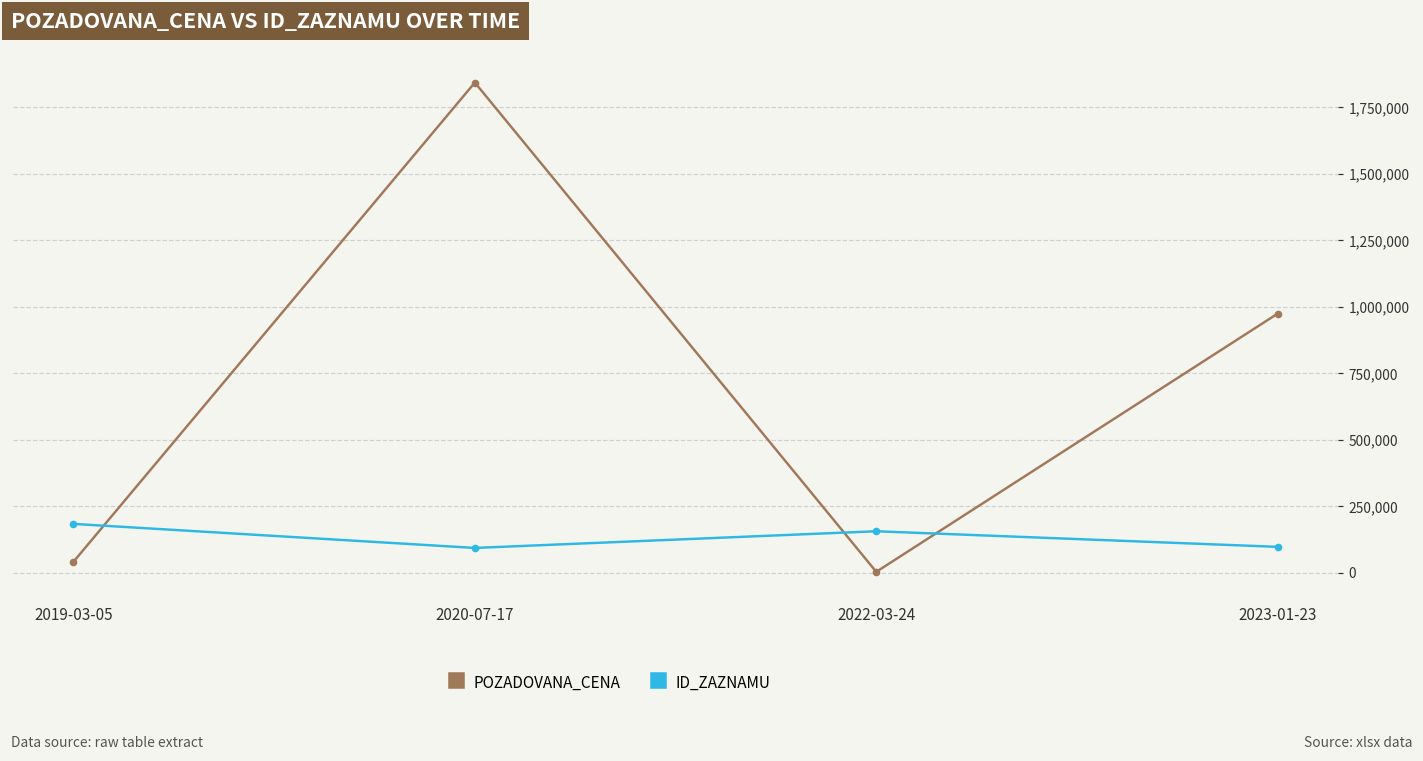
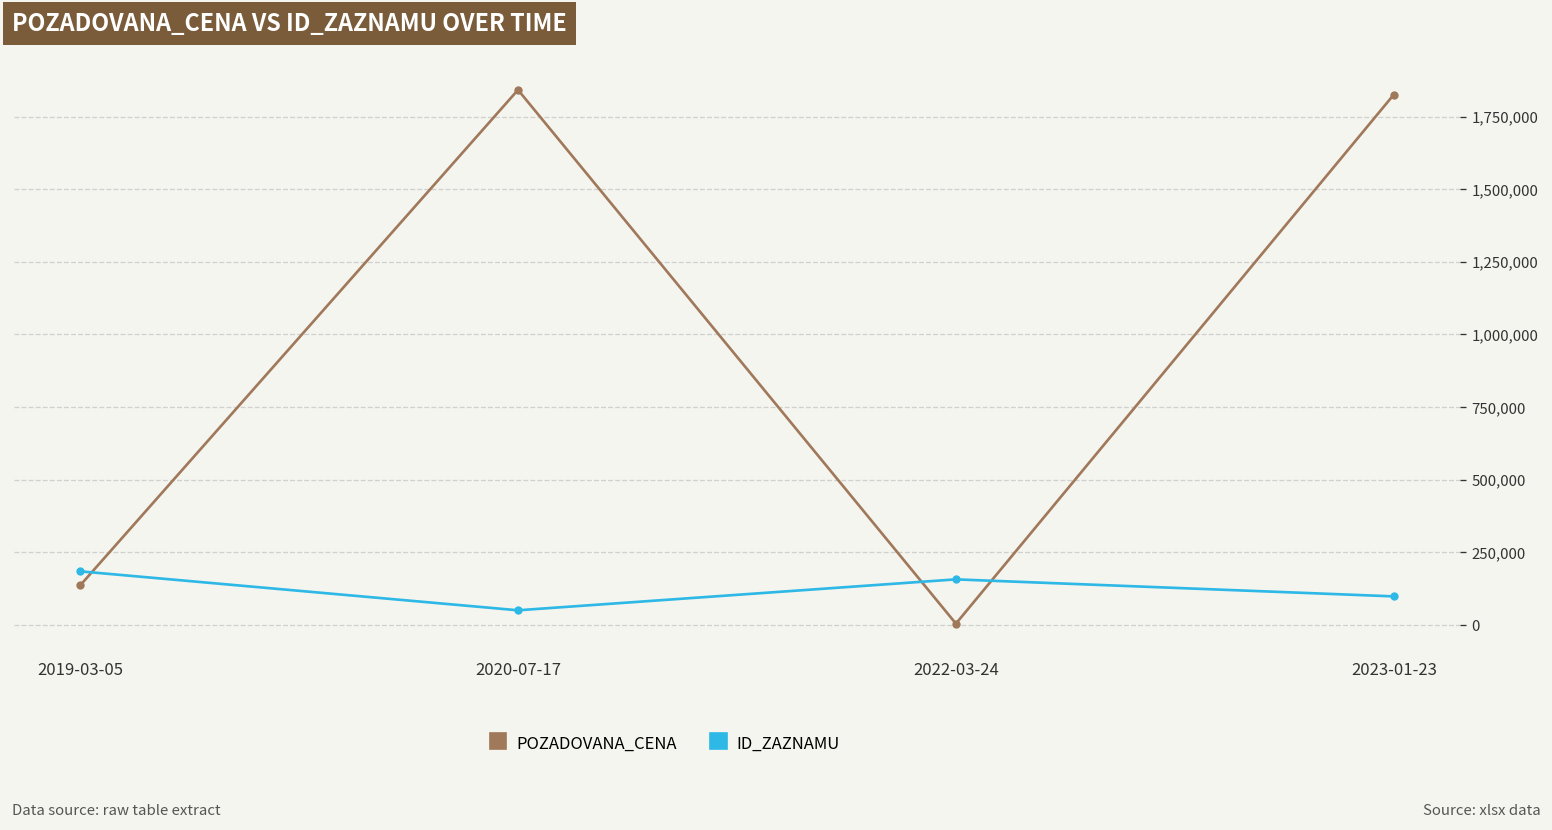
POZADOVANA_CENA, 2019-03-05: 40,000 -> 140,000
ID_ZAZNAMU, 2020-07-17: 90,000 -> 50,000
POZADOVANA_CENA, 2023-01-23: 970,000 -> 1,830,000
